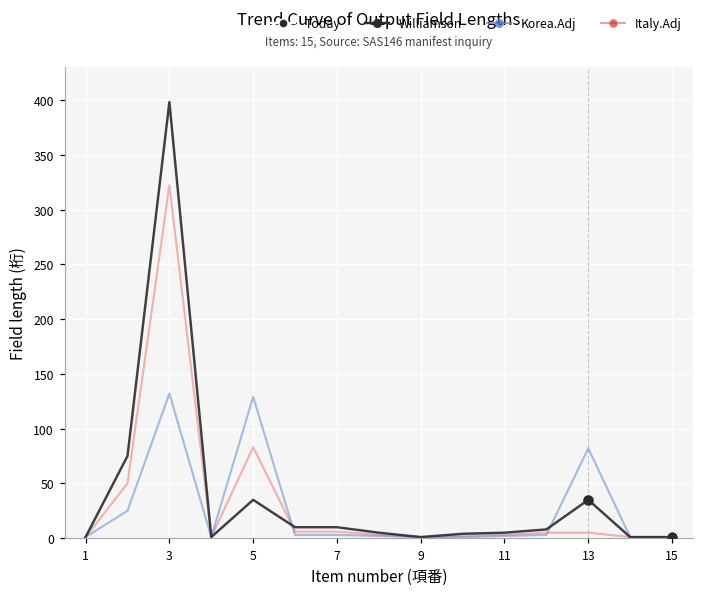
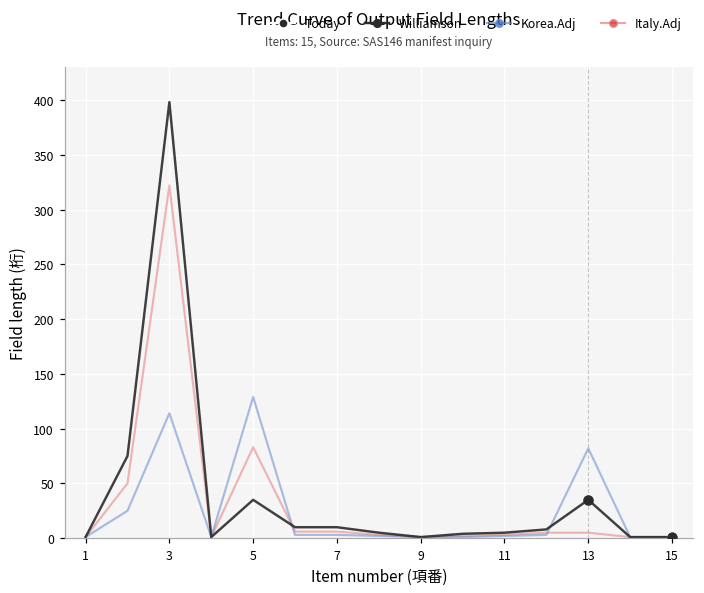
Korea.Adj, 3: 130 -> 110
